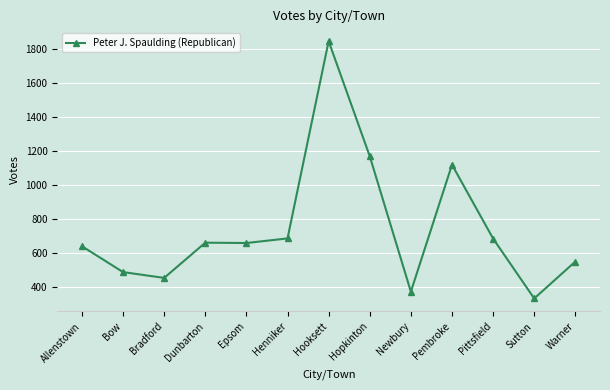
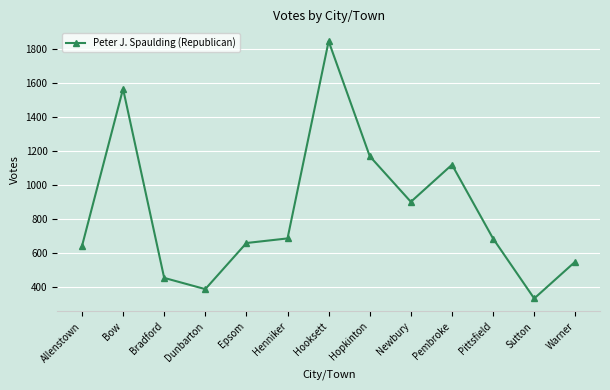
Bow: 490 -> 1570
Dunbarton: 660 -> 390
Newbury: 380 -> 900
